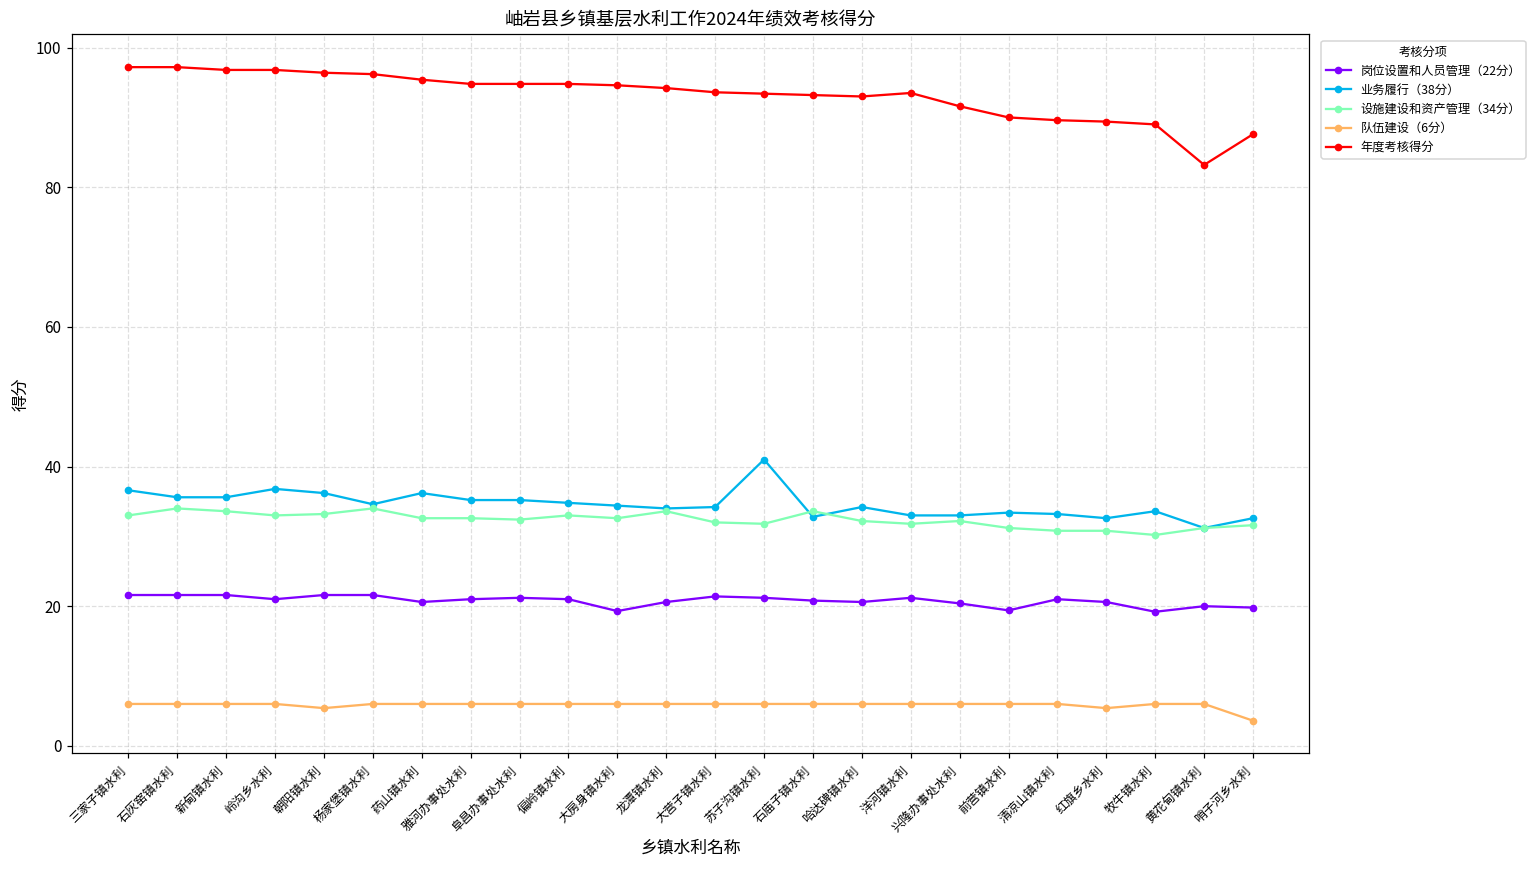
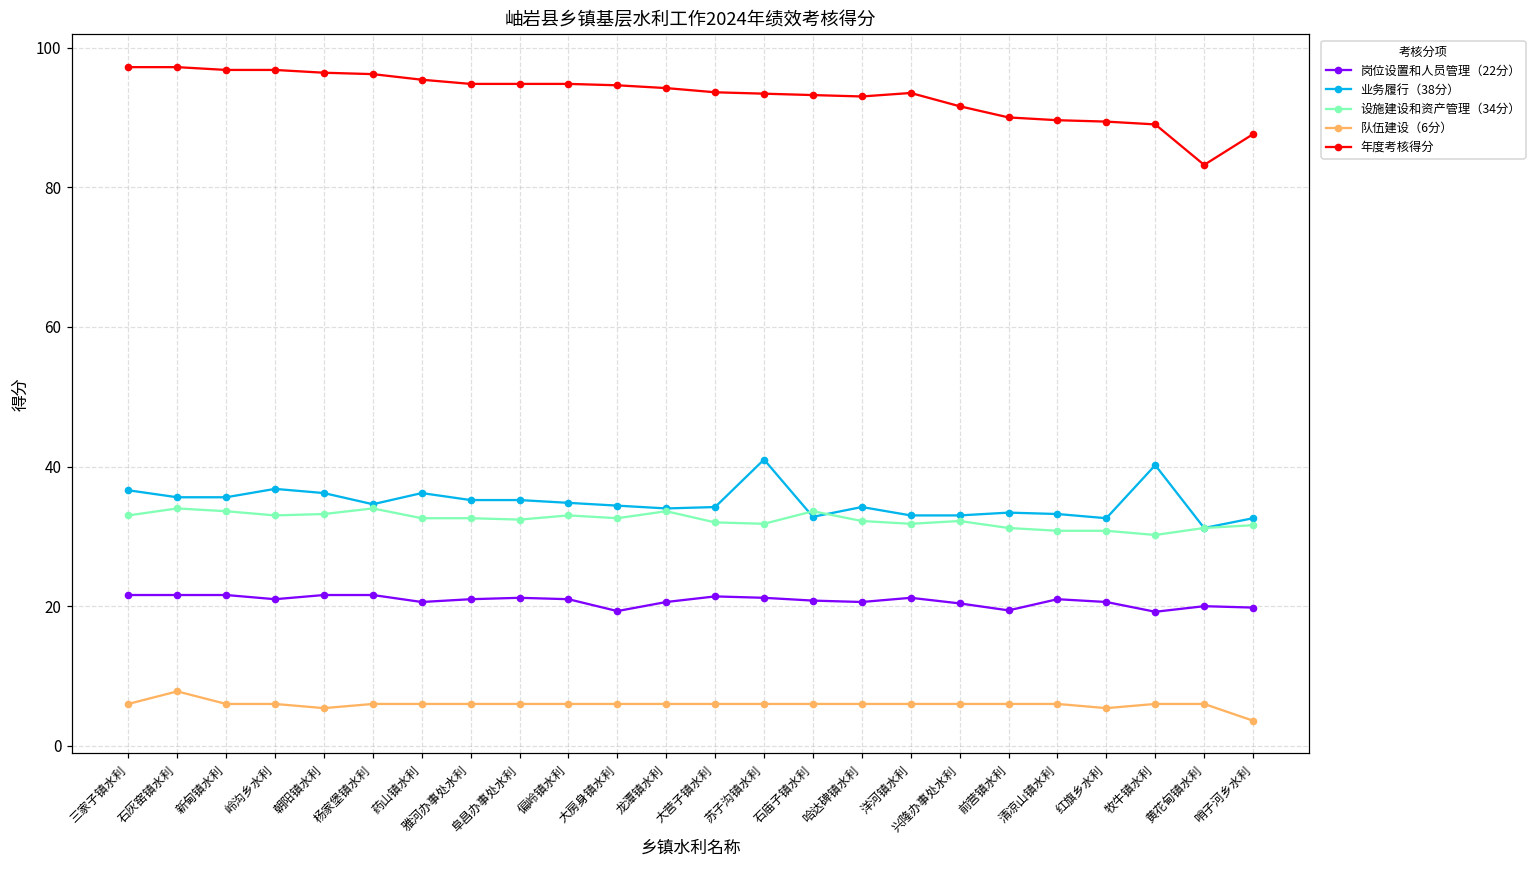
队伍建设（6分）, 石灰窑镇水利: 6 -> 8
业务履行（38分）, 牧牛镇水利: 34 -> 40
